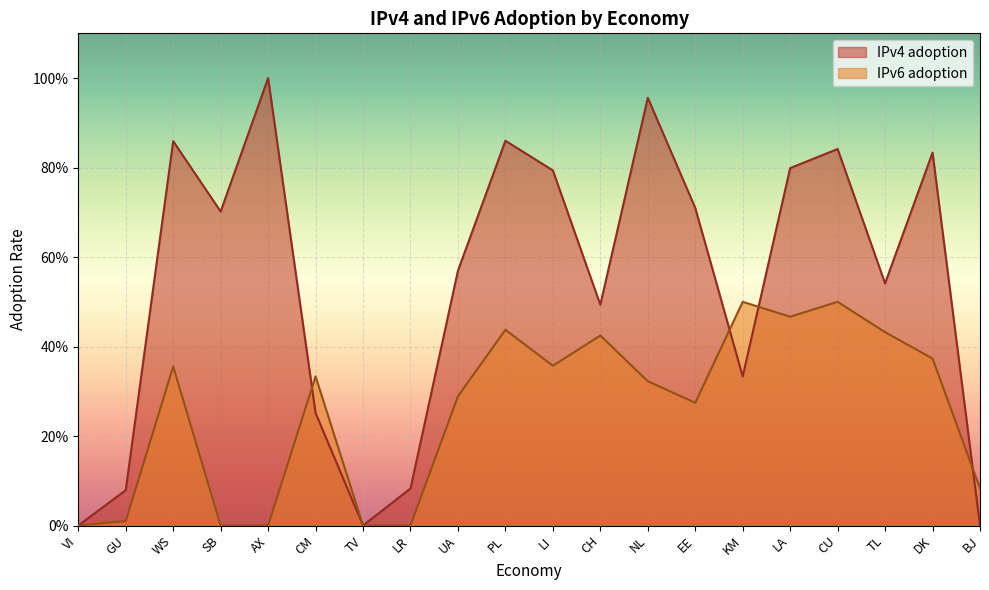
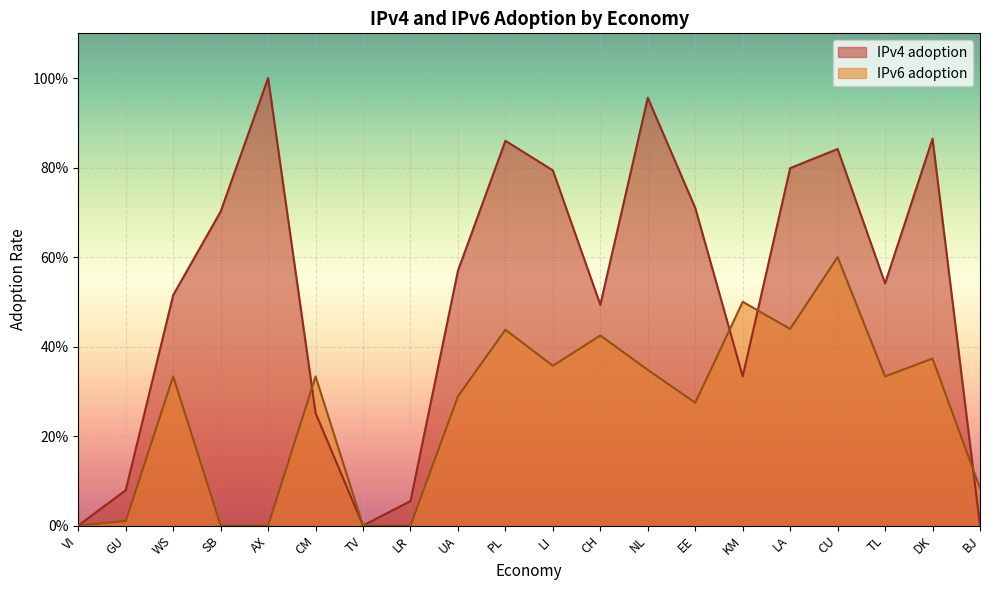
IPv4 adoption, WS: 86% -> 52%
IPv6 adoption, WS: 36% -> 33%
IPv4 adoption, LR: 8% -> 5%
IPv6 adoption, NL: 32% -> 35%
IPv6 adoption, LA: 47% -> 44%
IPv6 adoption, CU: 50% -> 60%
IPv6 adoption, TL: 43% -> 33%
IPv4 adoption, DK: 83% -> 86%
